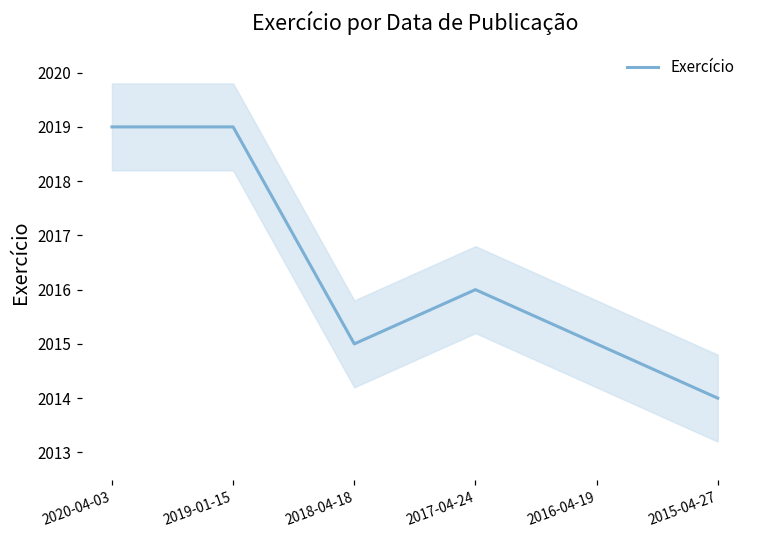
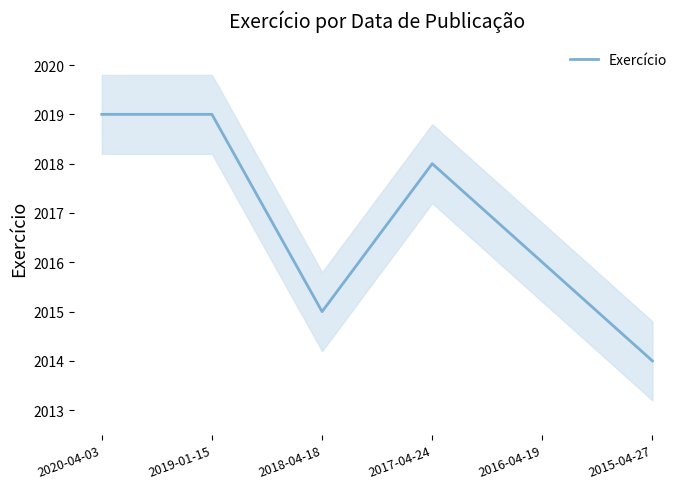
Exercício, 2017-04-24: 2016 -> 2018
Exercício, 2016-04-19: 2015 -> 2016
